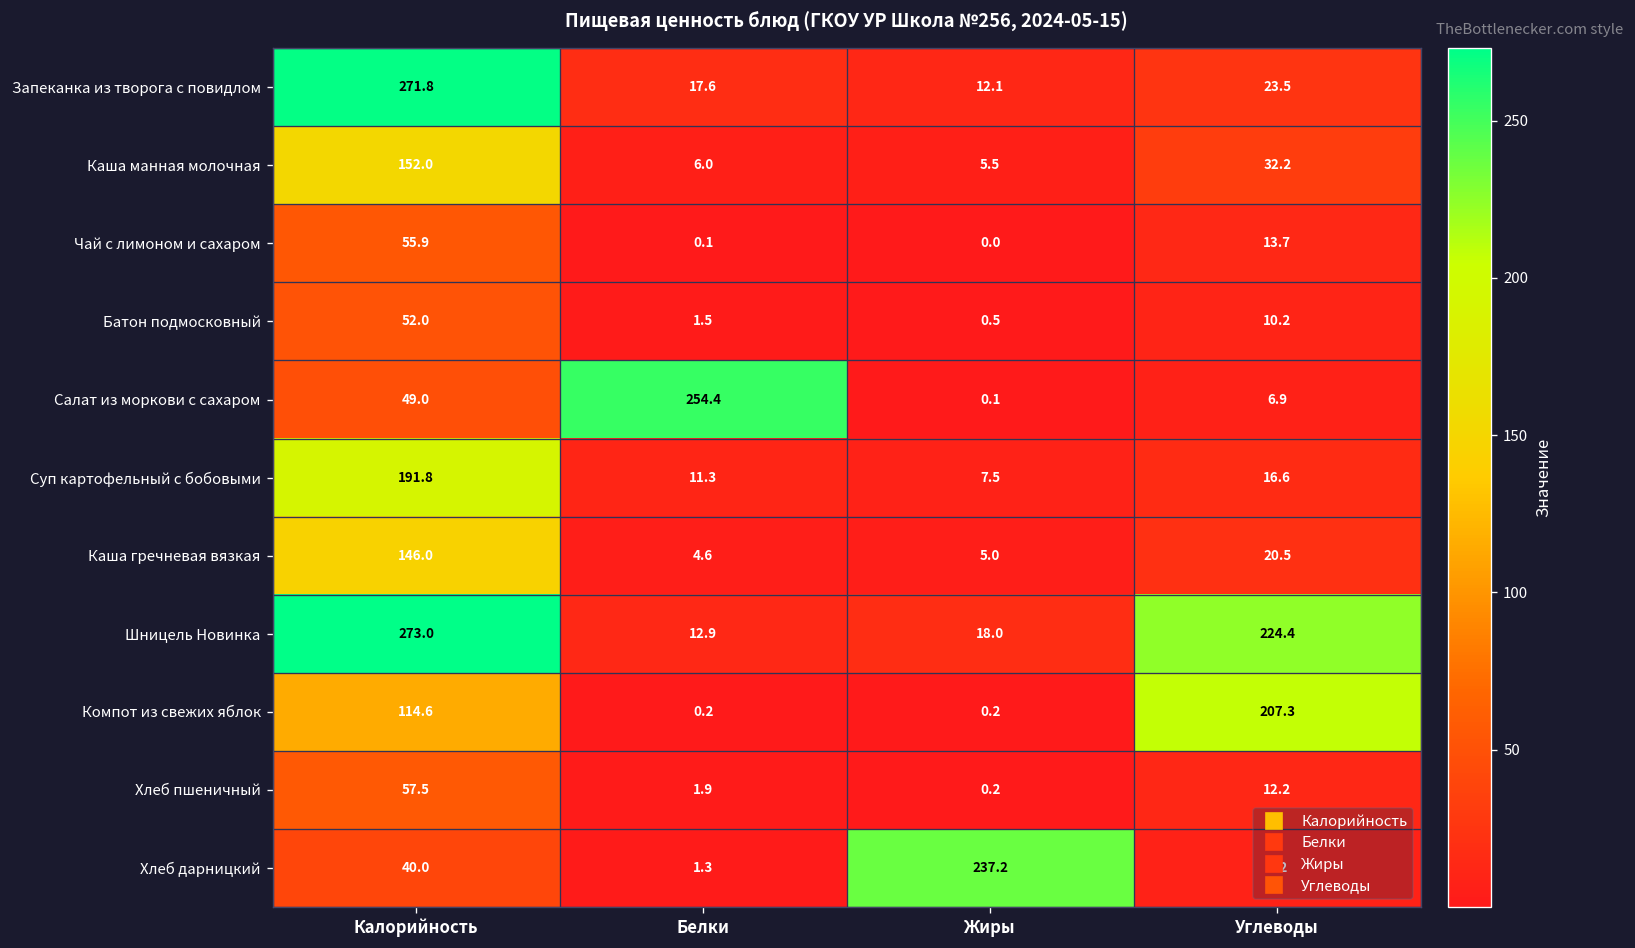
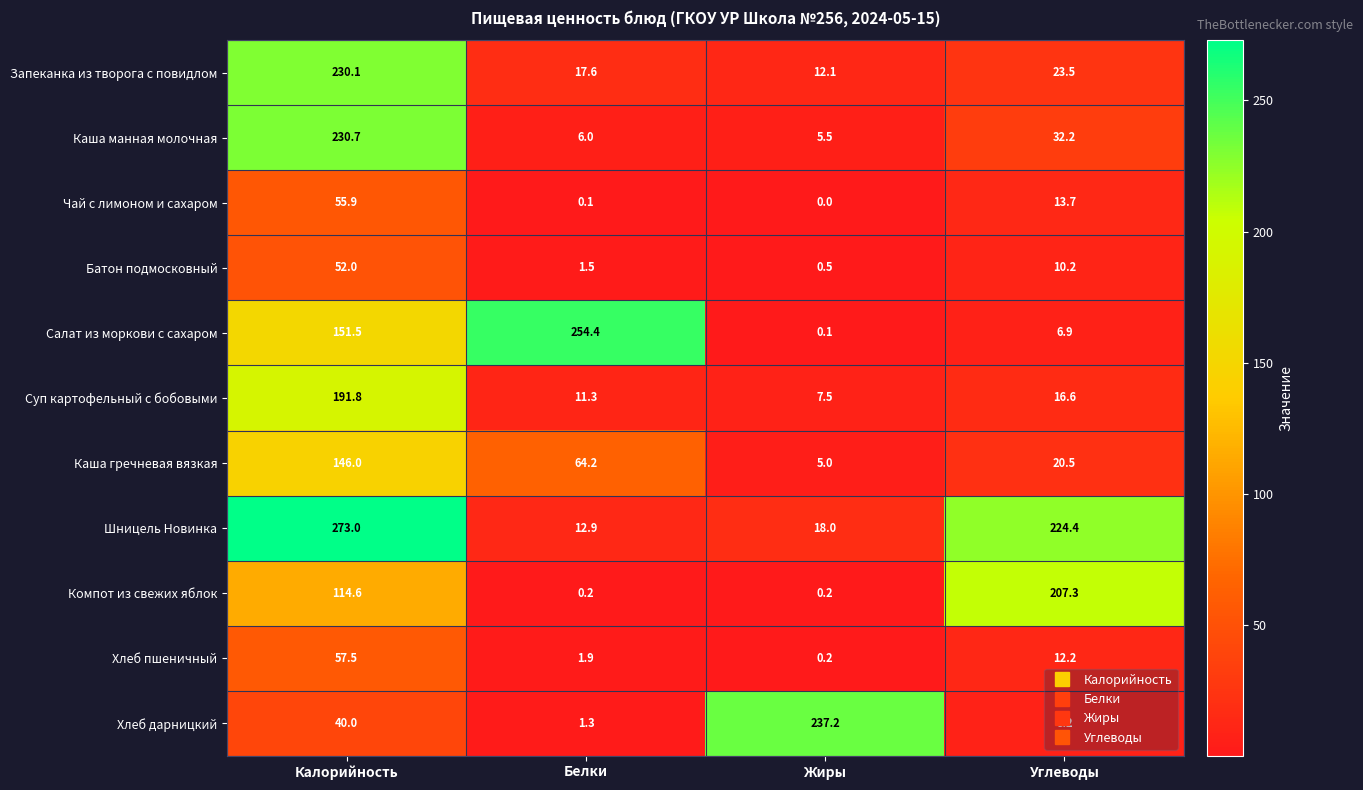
Запеканка из творога с повидлом, Калорийность: 271.8 -> 230.1
Каша манная молочная, Калорийность: 152.0 -> 230.7
Салат из моркови с сахаром, Калорийность: 49.0 -> 151.5
Каша гречневая вязкая, Белки: 4.6 -> 64.2
